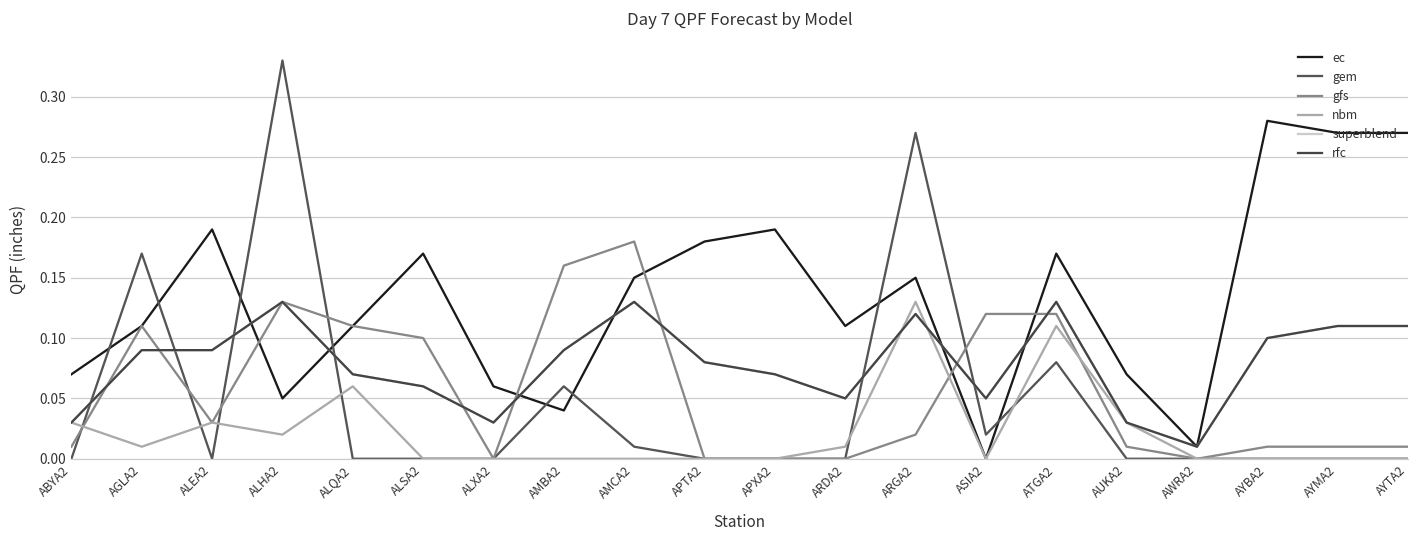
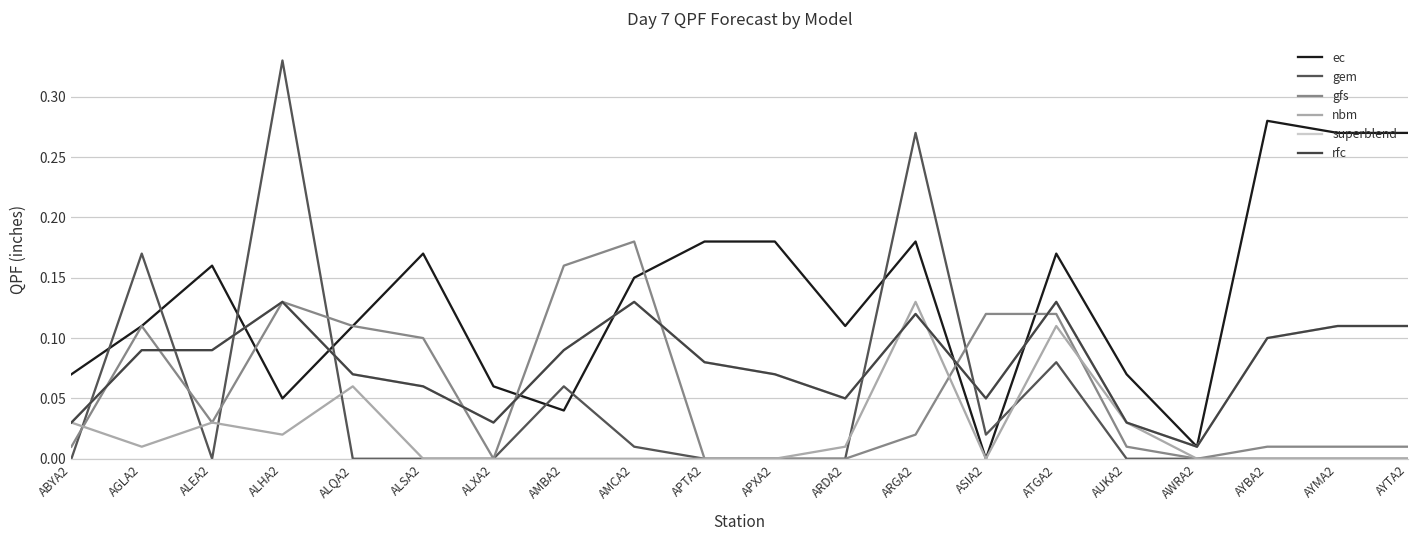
ec, ALEA2: 0.19 -> 0.16
ec, APXA2: 0.19 -> 0.18
ec, ARGA2: 0.15 -> 0.18
